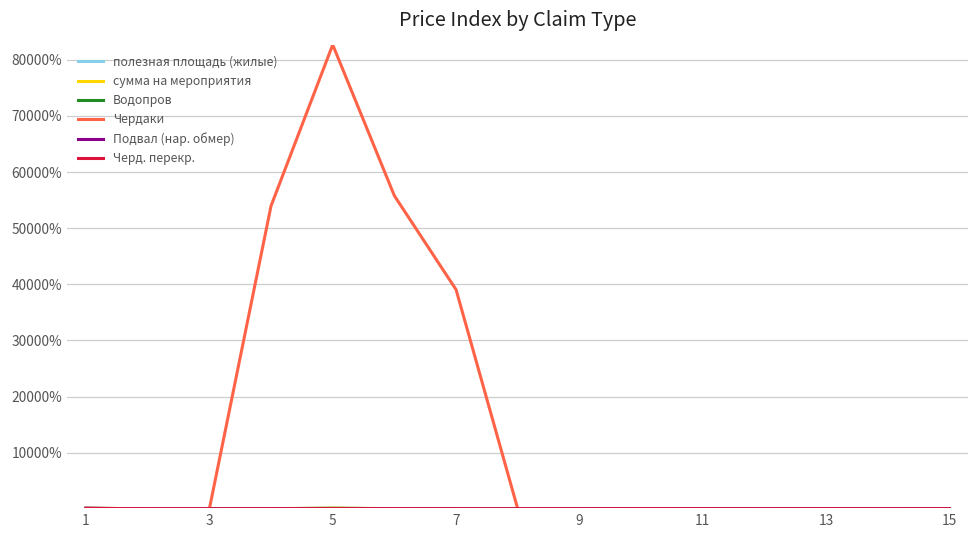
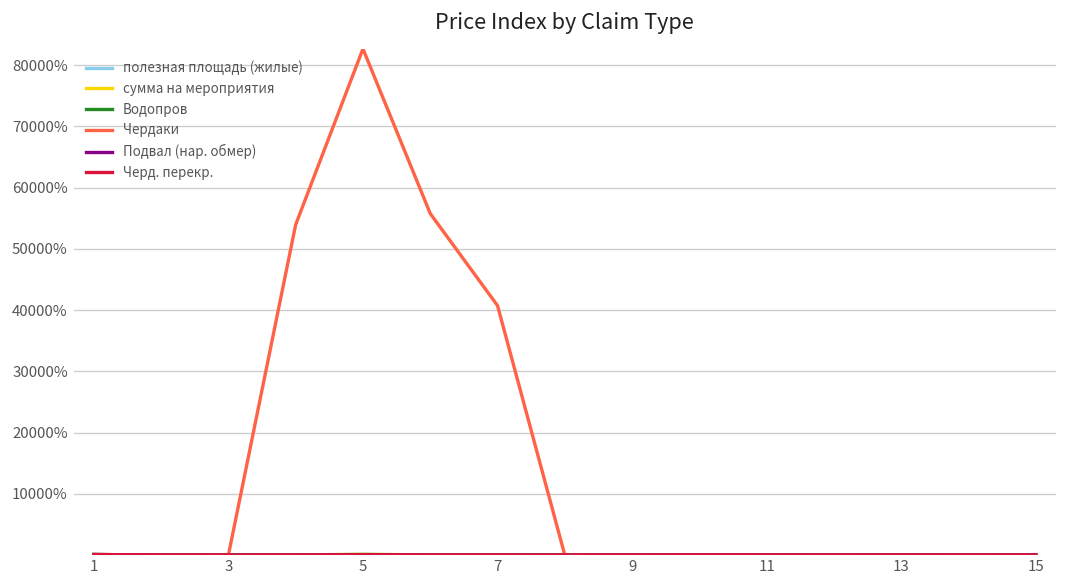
Чердаки, 7: 39000% -> 41000%
